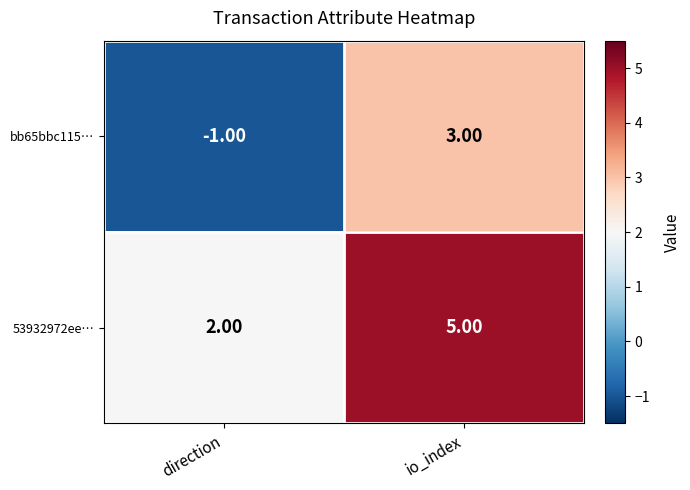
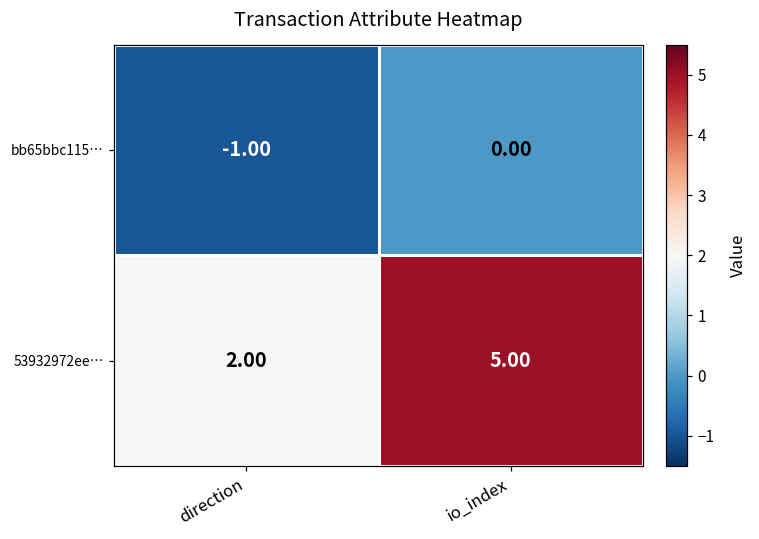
bb65bbc115…, io_index: 3.00 -> 0.00
